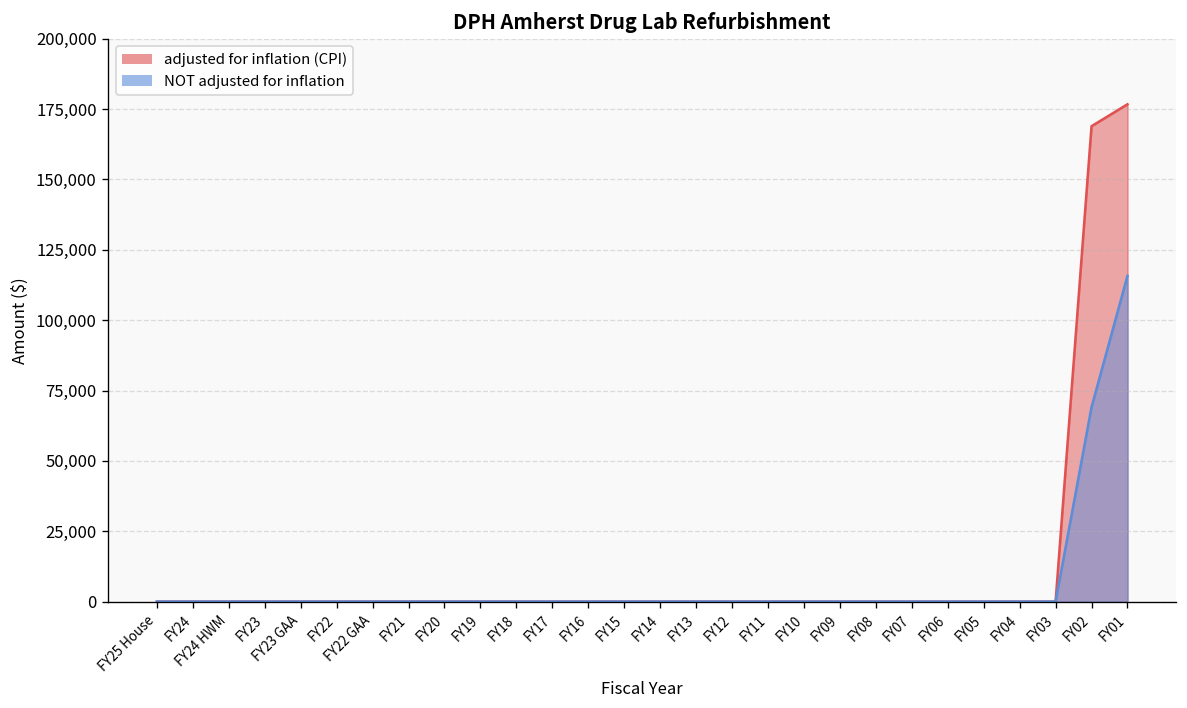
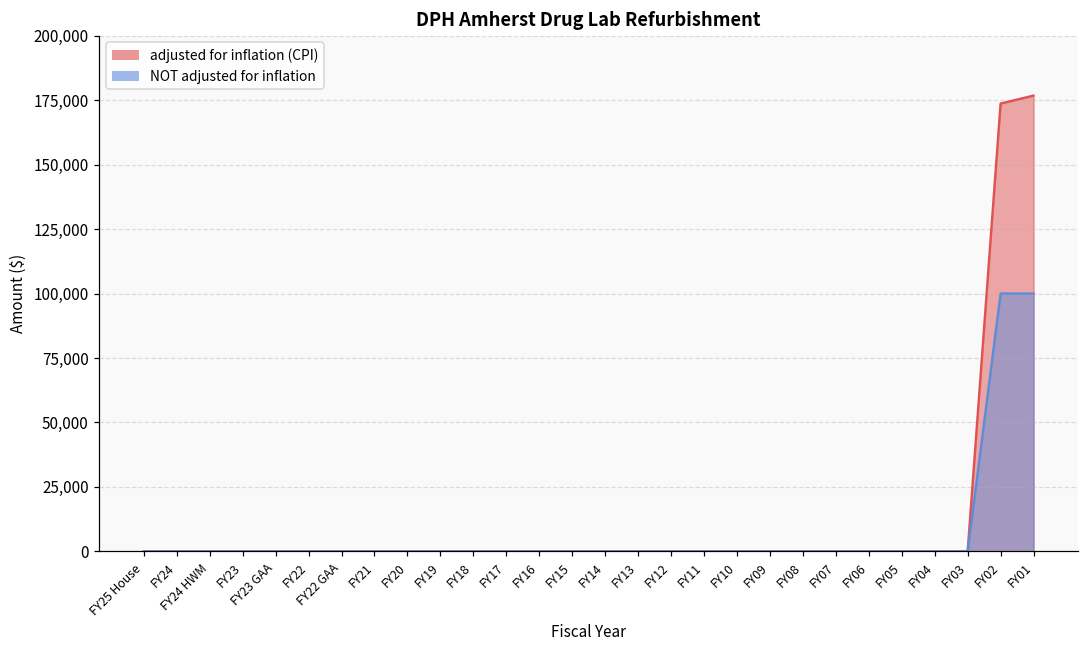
adjusted for inflation (CPI), FY02: 169,000 -> 174,000
NOT adjusted for inflation, FY02: 69,000 -> 100,000
NOT adjusted for inflation, FY01: 116,000 -> 100,000
